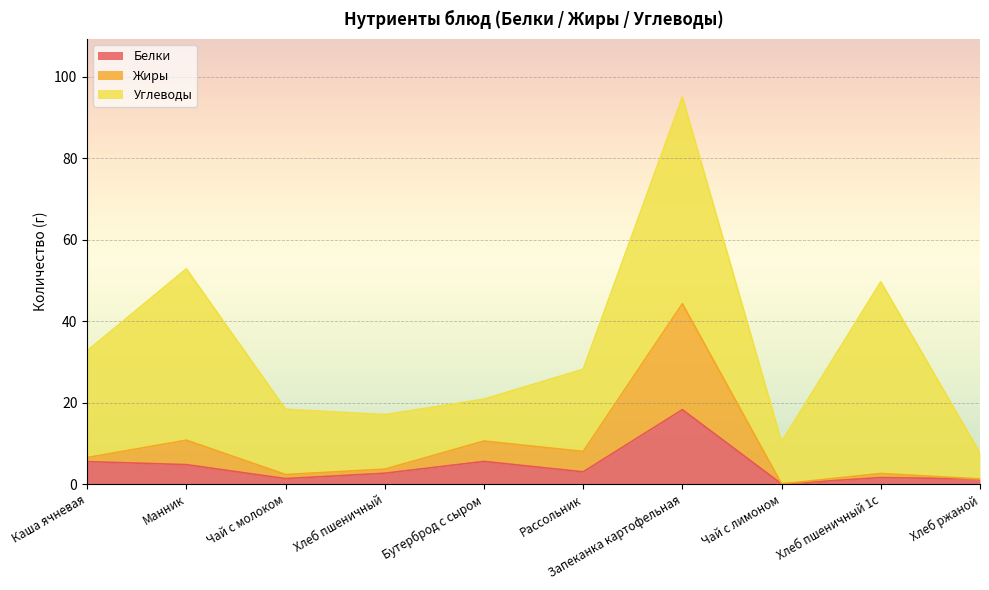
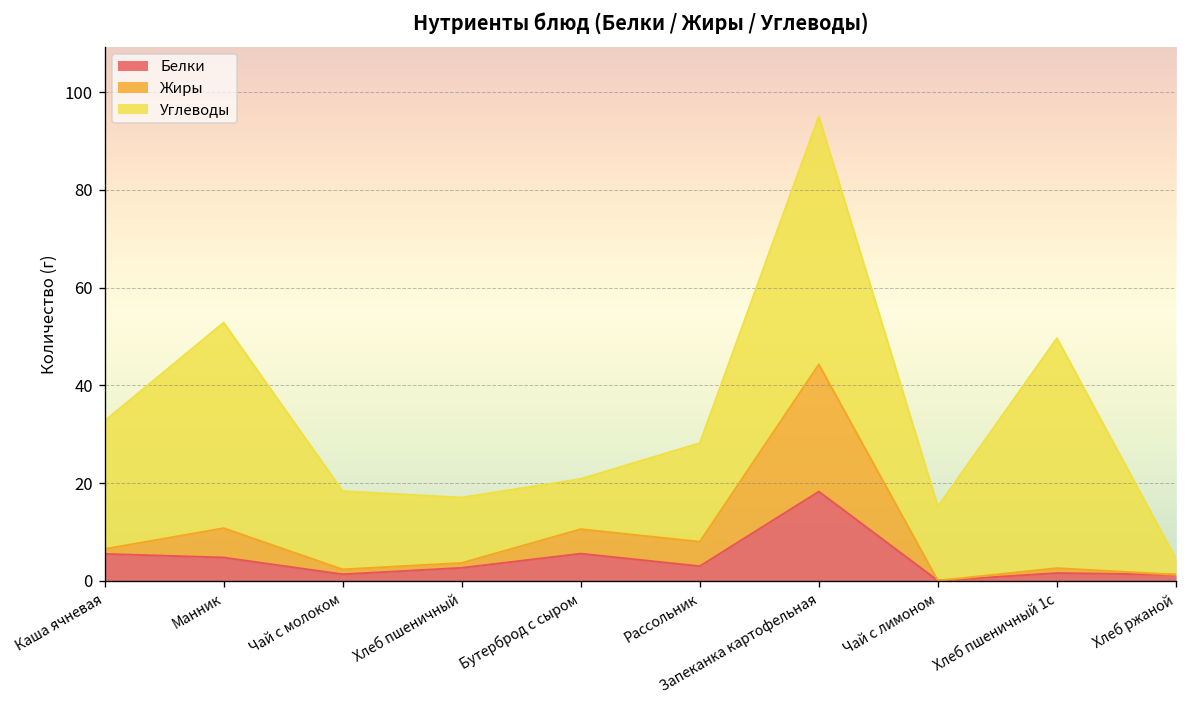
Углеводы, Чай с лимоном: 10 -> 15
Углеводы, Хлеб ржаной: 6 -> 3
